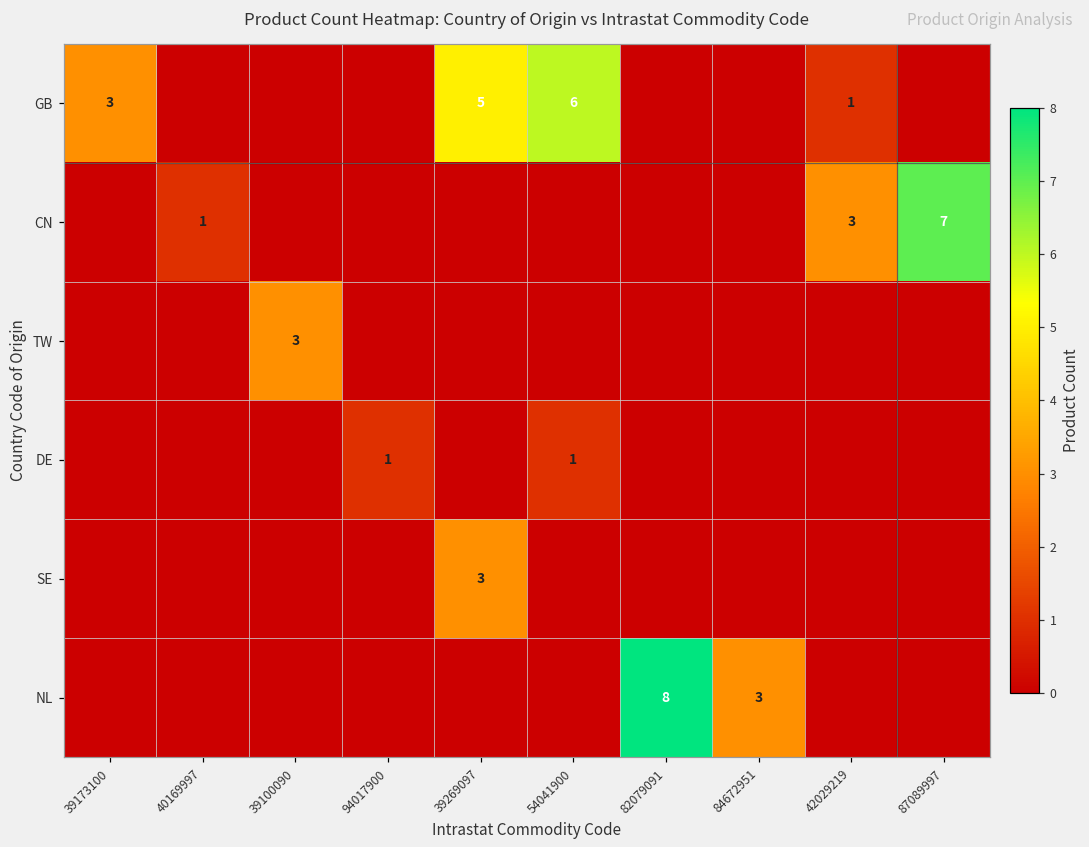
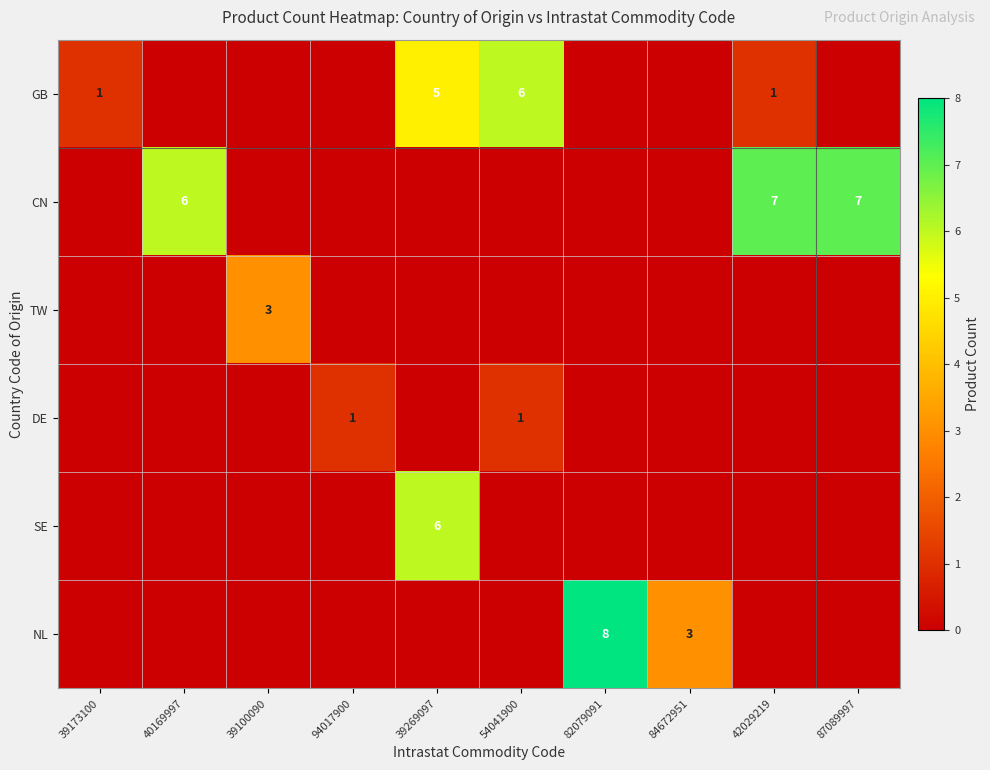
GB, 39173100: 3 -> 1
CN, 40169997: 1 -> 6
CN, 42029219: 3 -> 7
SE, 39269097: 3 -> 6
